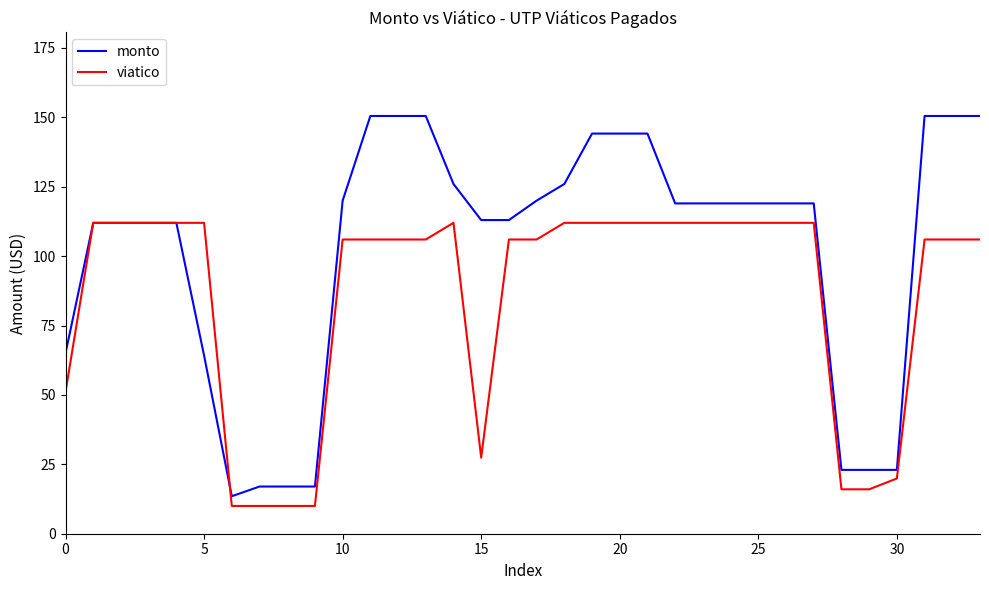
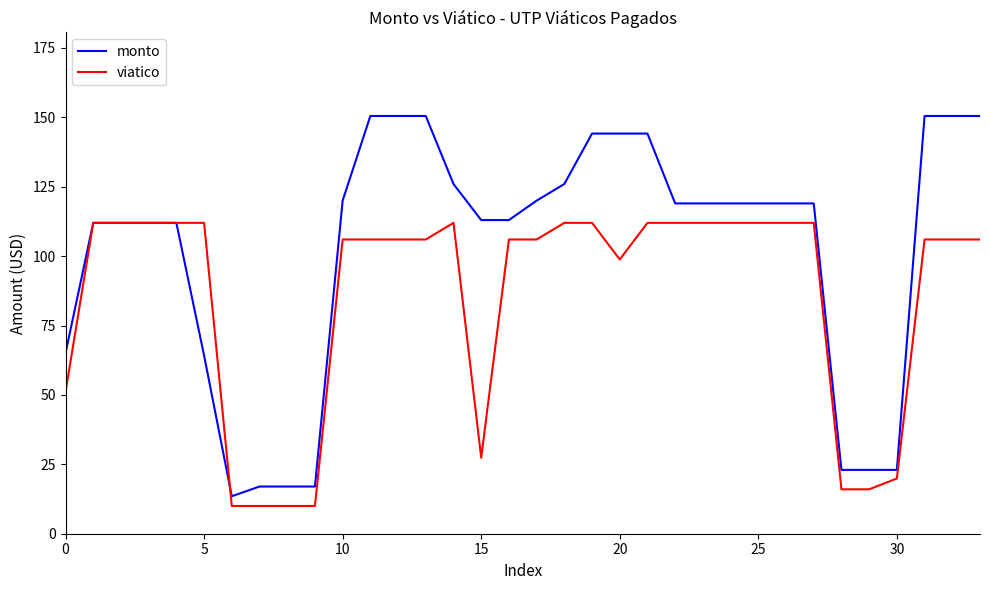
viatico, 20: 112 -> 99
